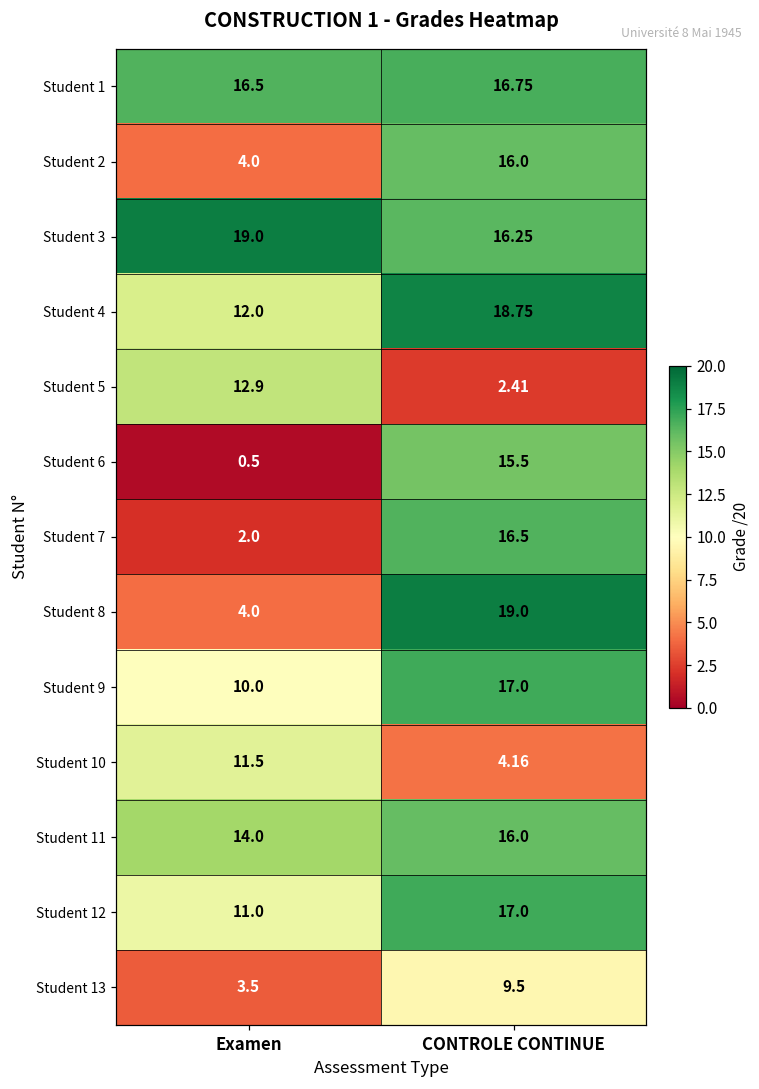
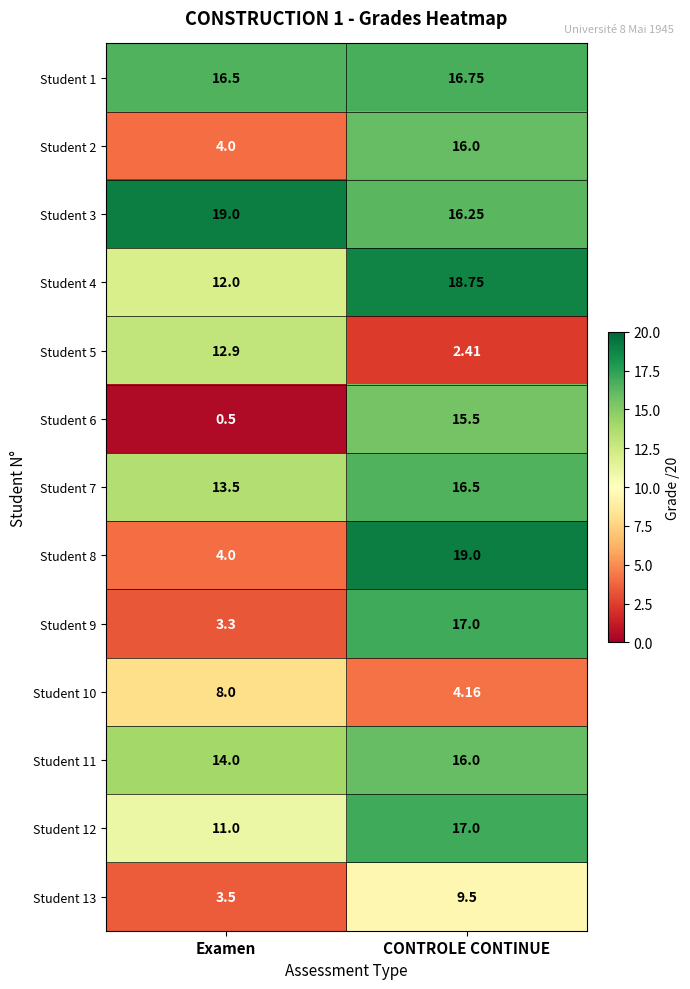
Student 7, Examen: 2.0 -> 13.5
Student 9, Examen: 10.0 -> 3.3
Student 10, Examen: 11.5 -> 8.0
